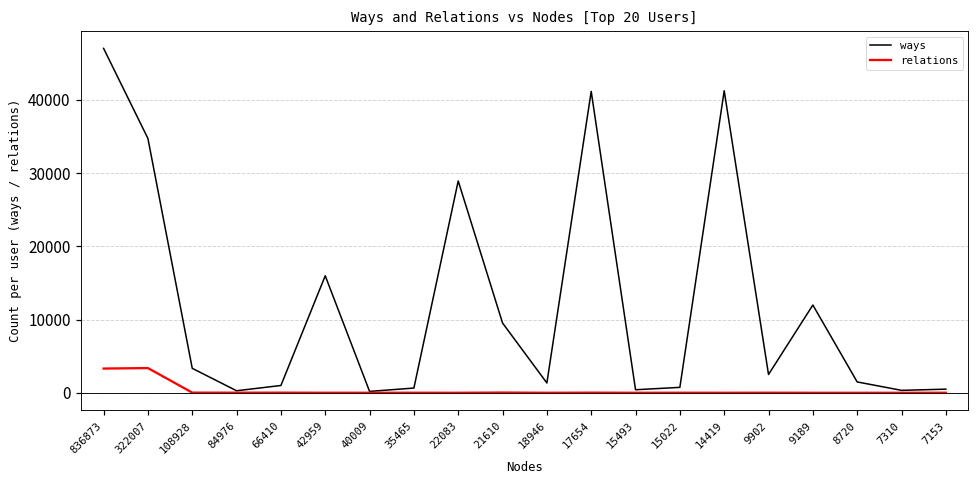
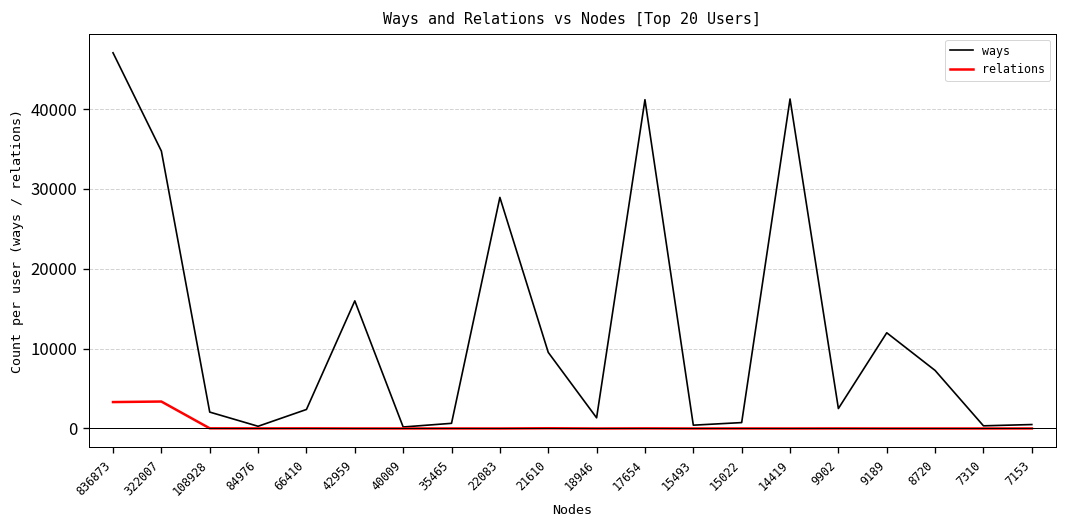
ways, 108928: 3000 -> 2000
ways, 66410: 1000 -> 2000
ways, 8720: 1000 -> 7000
